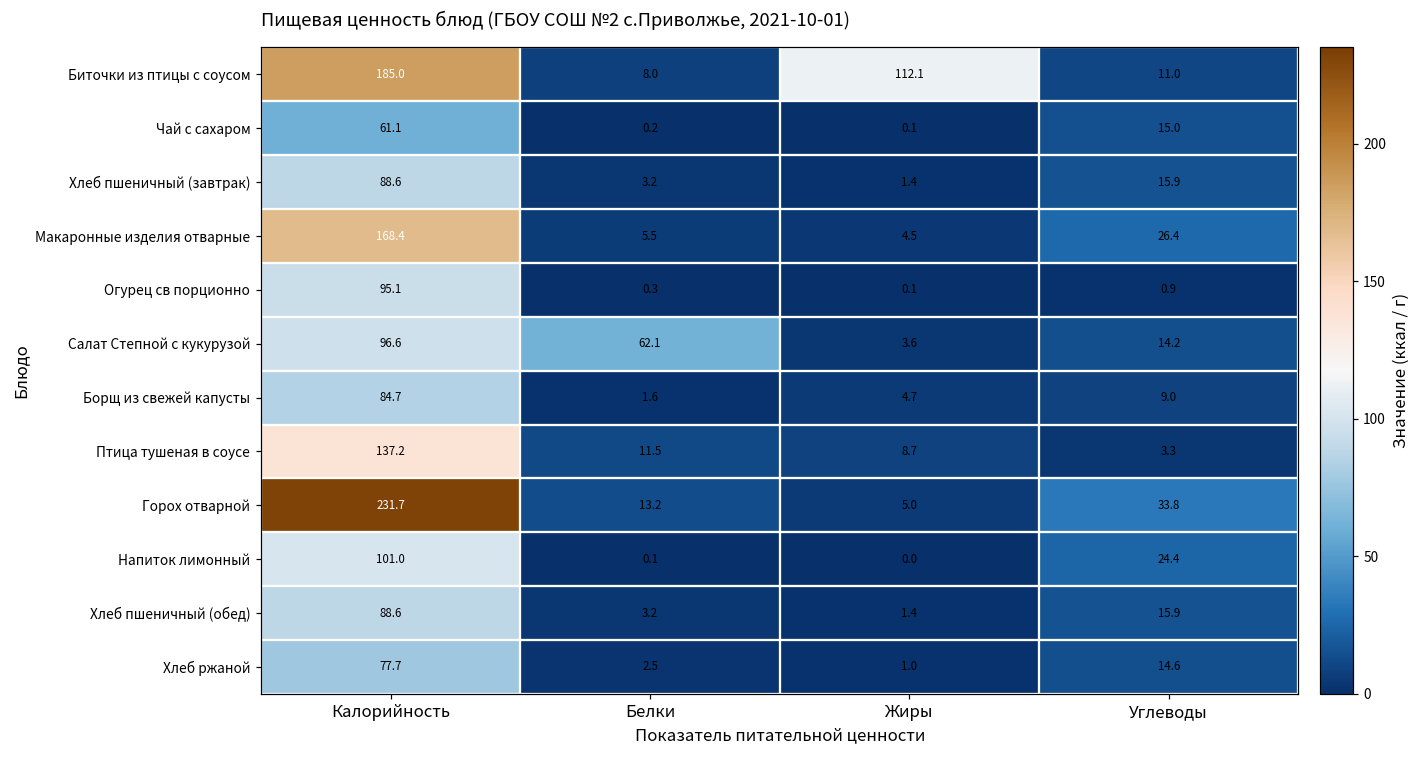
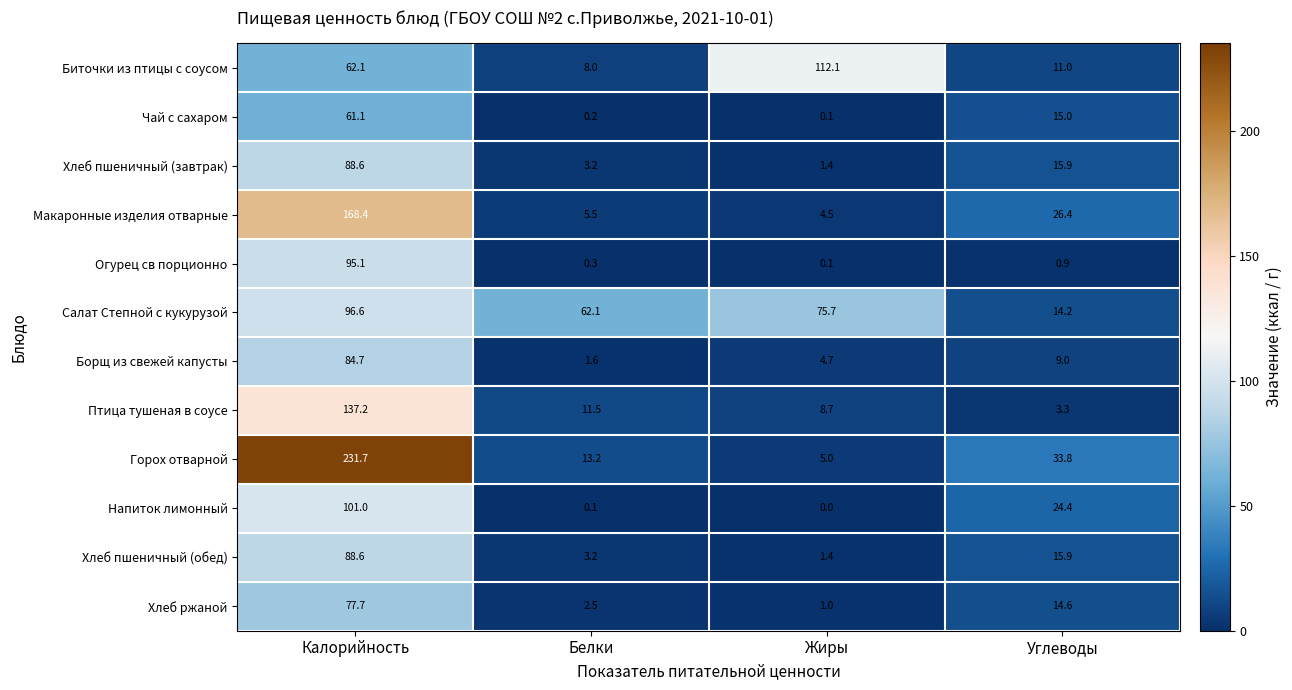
Биточки из птицы с соусом, Калорийность: 185.0 -> 62.1
Салат Степной с кукурузой, Жиры: 3.6 -> 75.7
